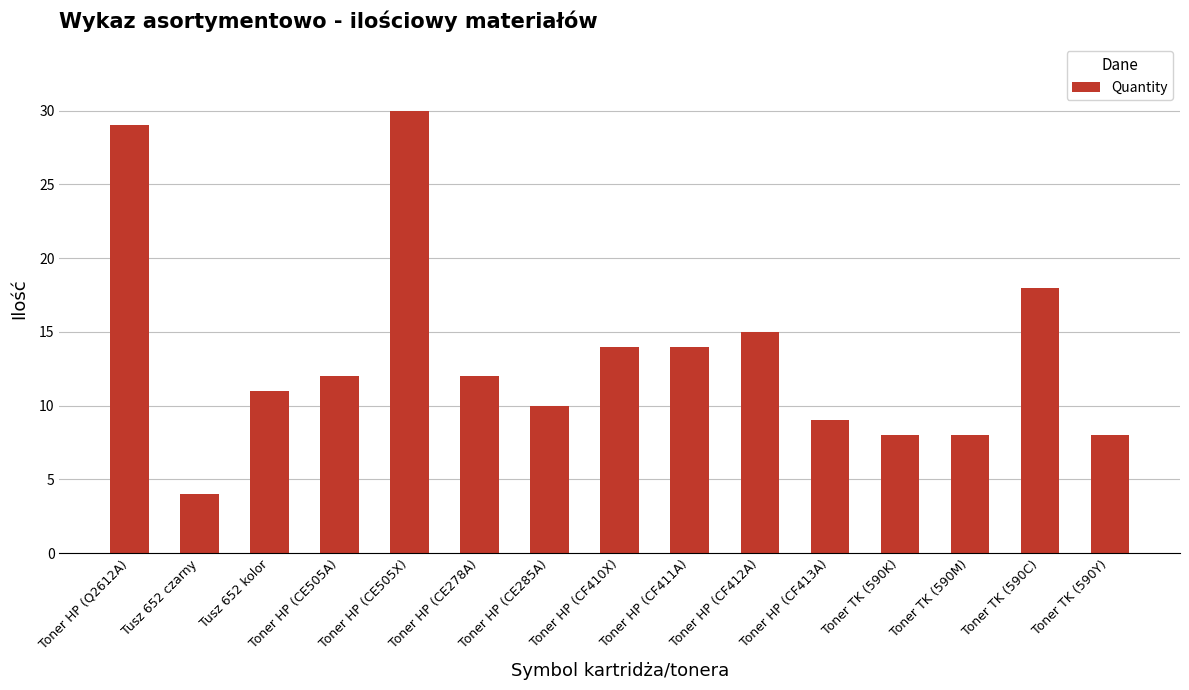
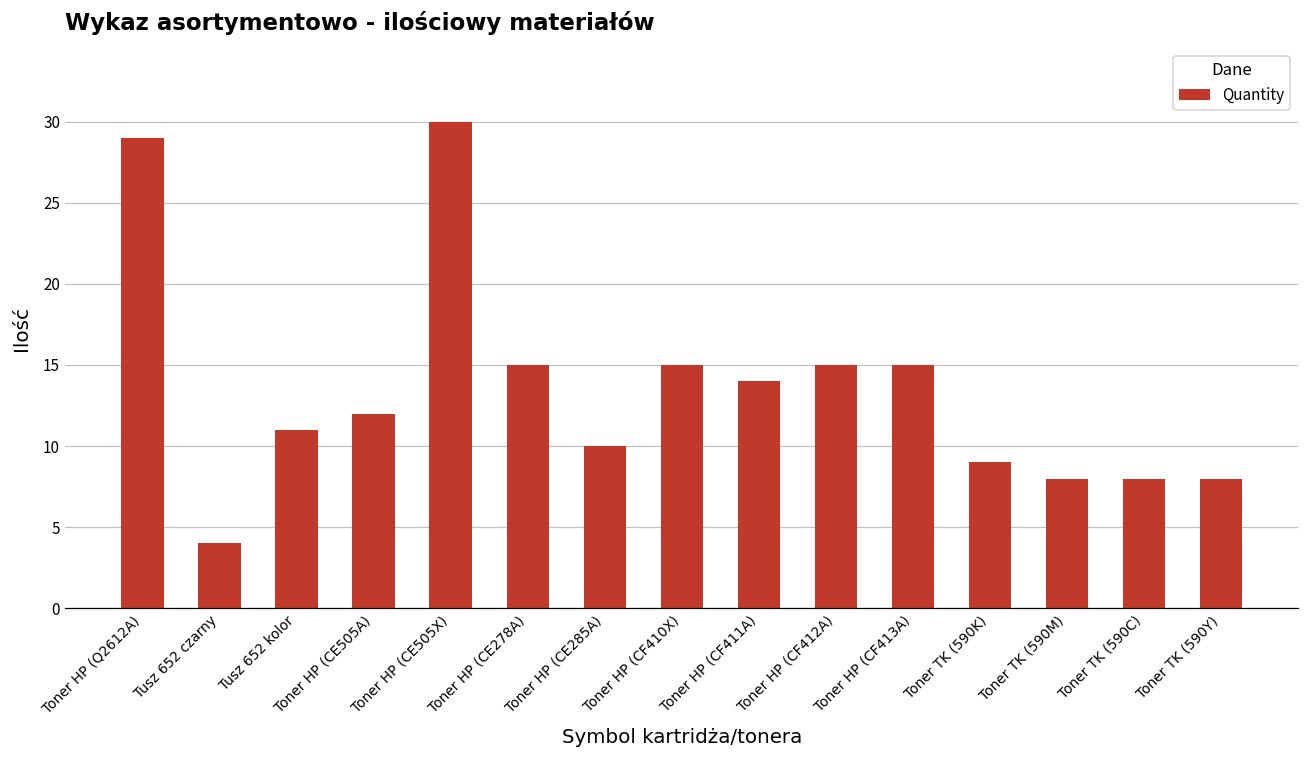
Toner HP (CE278A): 12 -> 15
Toner HP (CF410X): 14 -> 15
Toner HP (CF413A): 9 -> 15
Toner TK (590K): 8 -> 9
Toner TK (590C): 18 -> 8
